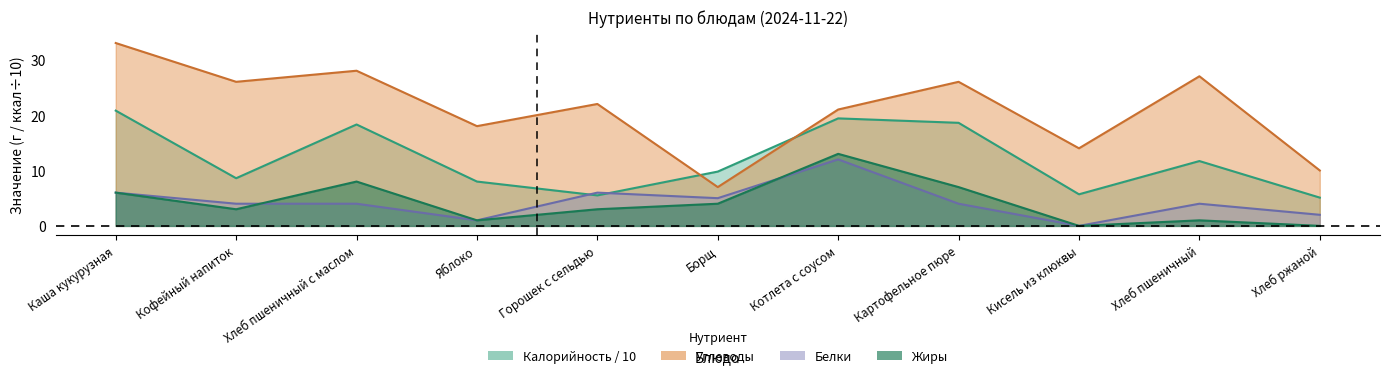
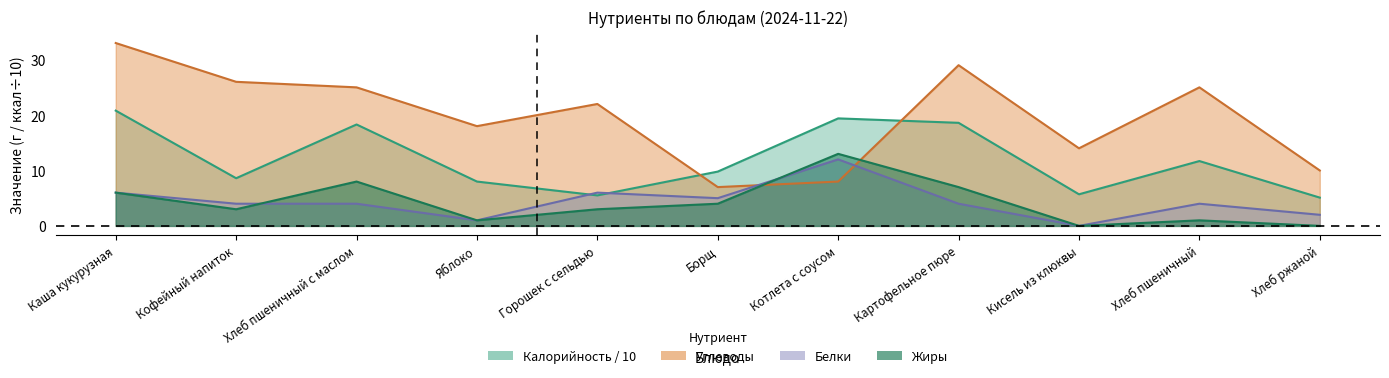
Углеводы, Хлеб пшеничный с маслом: 28 -> 25
Углеводы, Котлета с соусом: 21 -> 8
Углеводы, Картофельное пюре: 26 -> 29
Углеводы, Хлеб пшеничный: 27 -> 25
